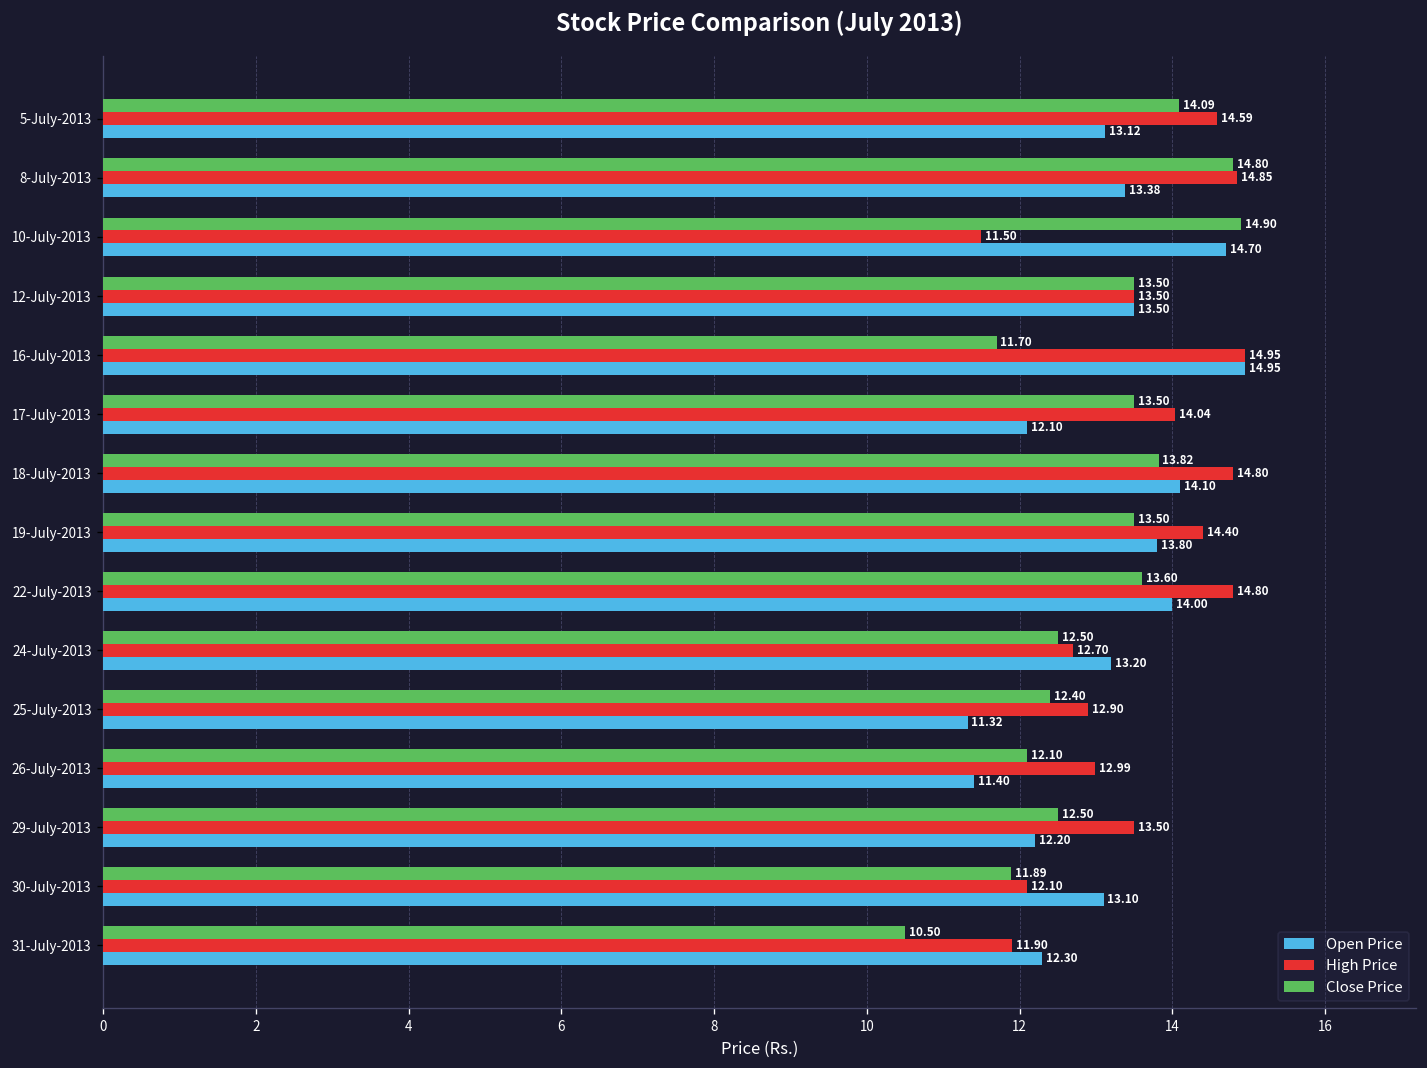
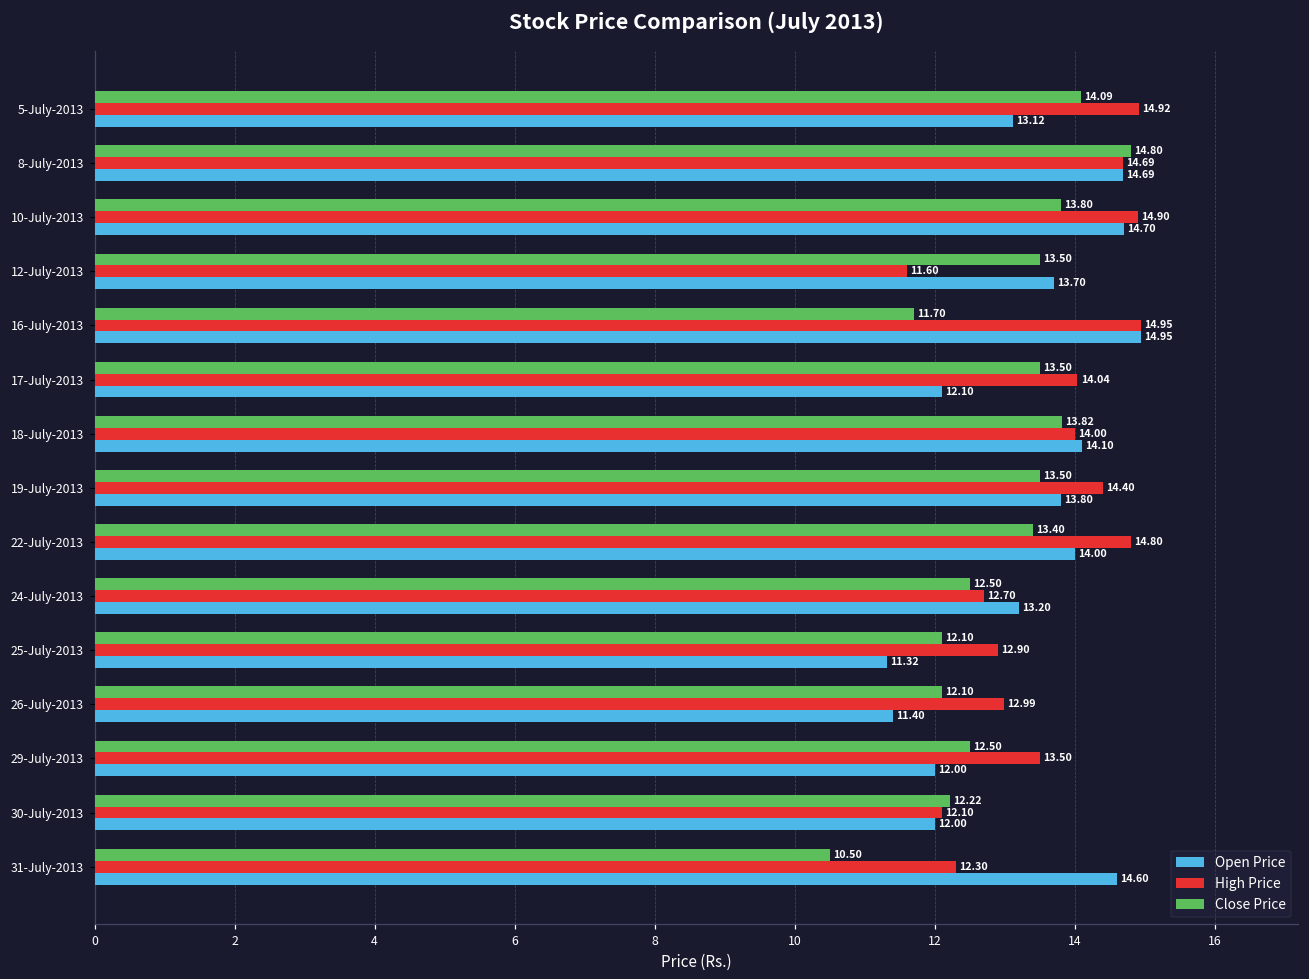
High Price, 5-July-2013: 14.59 -> 14.92
High Price, 8-July-2013: 14.85 -> 14.69
Open Price, 8-July-2013: 13.38 -> 14.69
Close Price, 10-July-2013: 14.90 -> 13.80
High Price, 10-July-2013: 11.50 -> 14.90
High Price, 12-July-2013: 13.50 -> 11.60
Open Price, 12-July-2013: 13.50 -> 13.70
High Price, 18-July-2013: 14.80 -> 14.00
Close Price, 22-July-2013: 13.60 -> 13.40
Close Price, 25-July-2013: 12.40 -> 12.10
Open Price, 29-July-2013: 12.20 -> 12.00
Close Price, 30-July-2013: 11.89 -> 12.22
Open Price, 30-July-2013: 13.10 -> 12.00
High Price, 31-July-2013: 11.90 -> 12.30
Open Price, 31-July-2013: 12.30 -> 14.60
